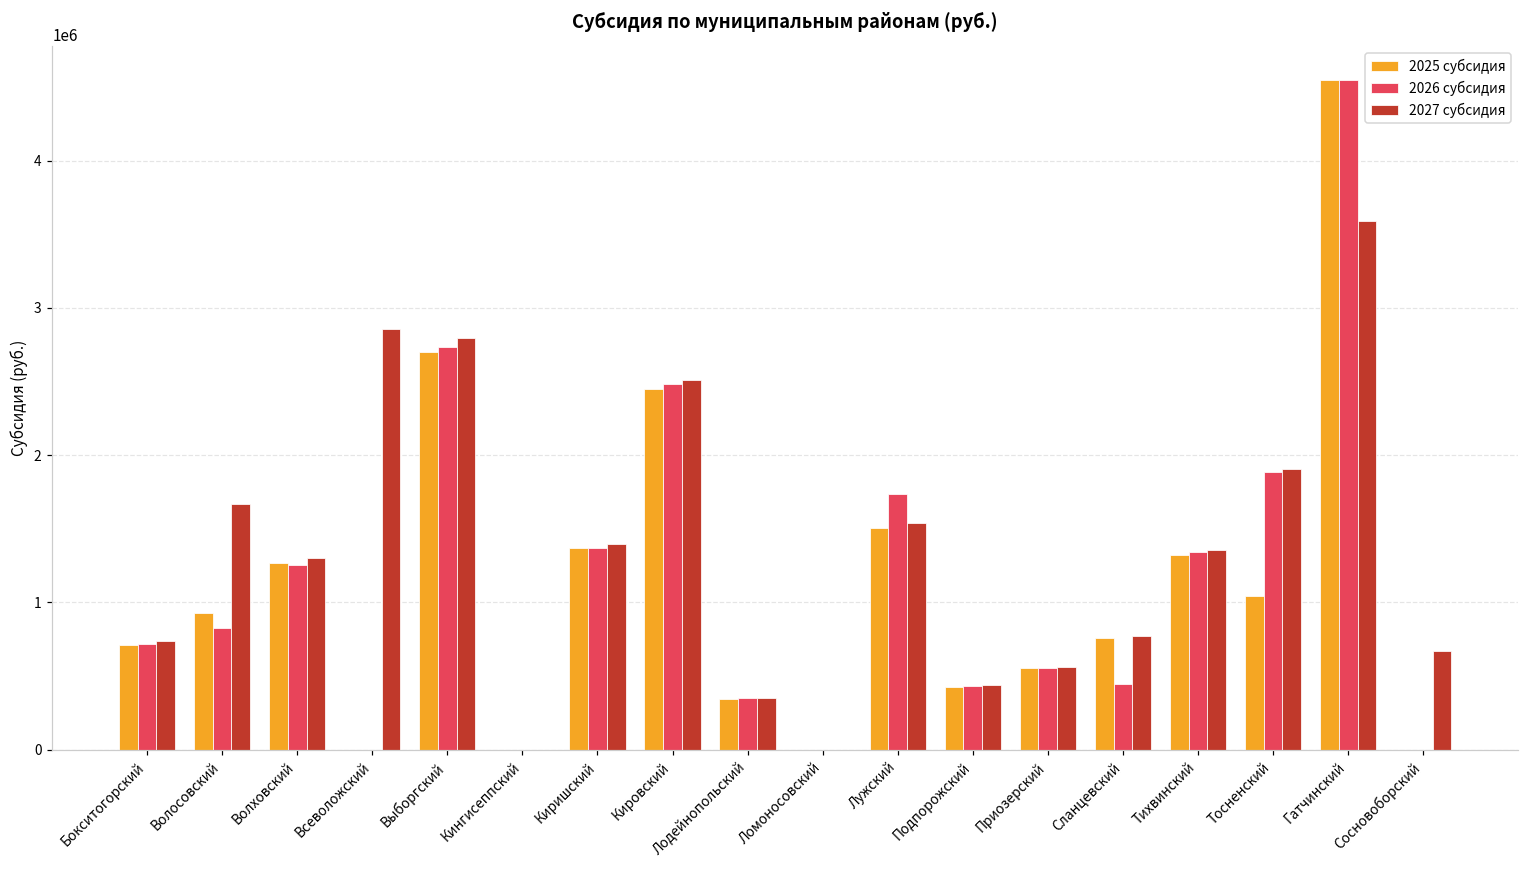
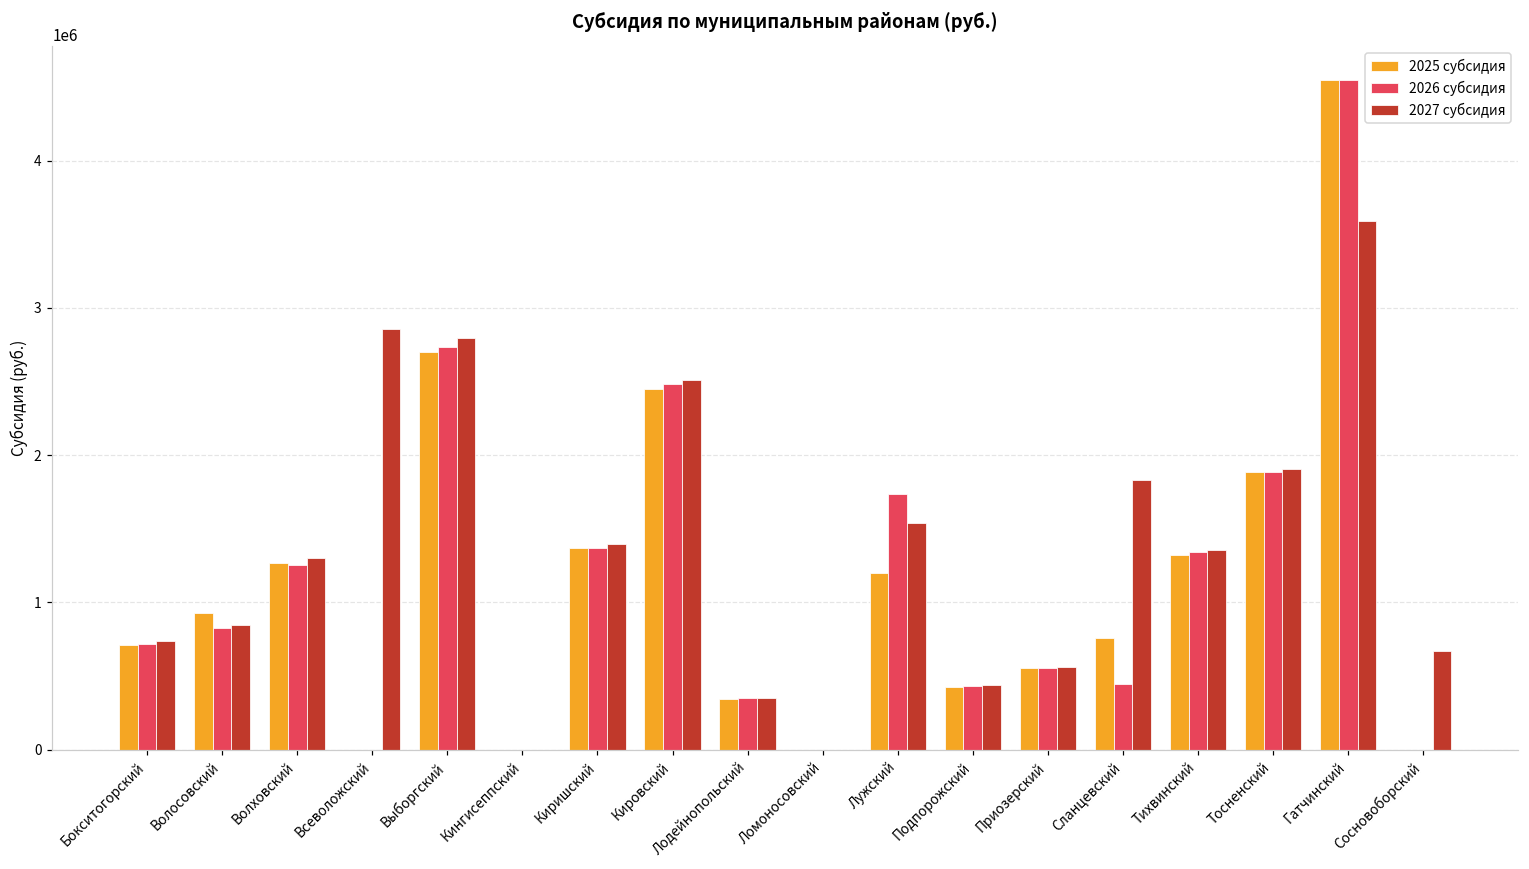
2027 субсидия, Волосовский: 1670000 -> 850000
2025 субсидия, Лужский: 1500000 -> 1200000
2027 субсидия, Сланцевский: 770000 -> 1830000
2025 субсидия, Тосненский: 1040000 -> 1880000
